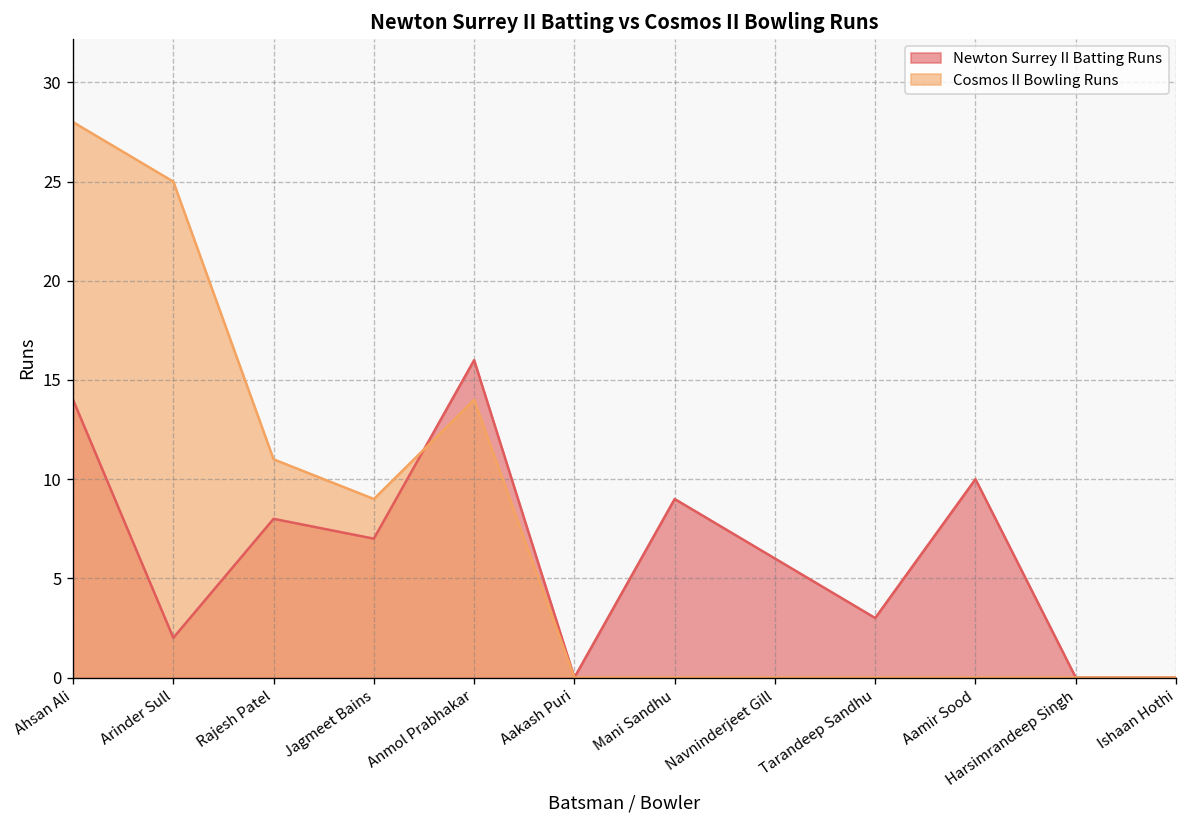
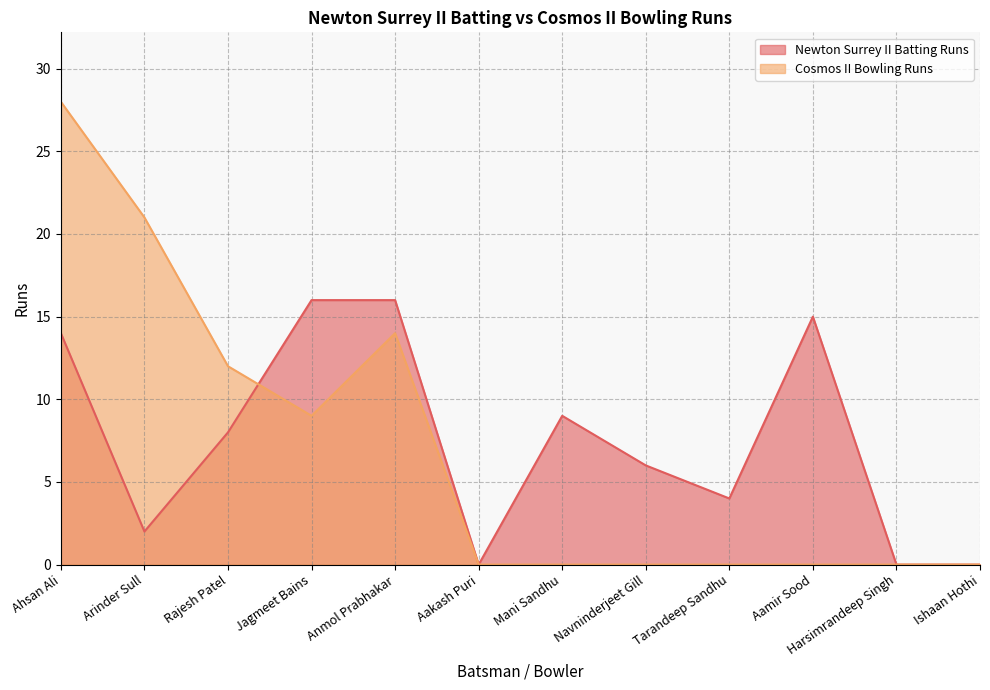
Cosmos II Bowling Runs, Arinder Sull: 25 -> 21
Cosmos II Bowling Runs, Rajesh Patel: 11 -> 12
Newton Surrey II Batting Runs, Jagmeet Bains: 7 -> 16
Newton Surrey II Batting Runs, Tarandeep Sandhu: 3 -> 4
Newton Surrey II Batting Runs, Aamir Sood: 10 -> 15
